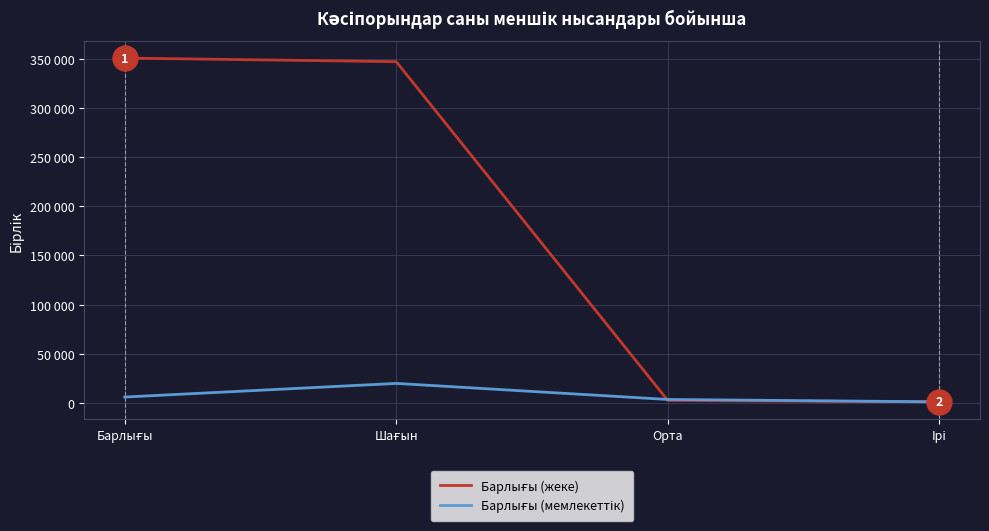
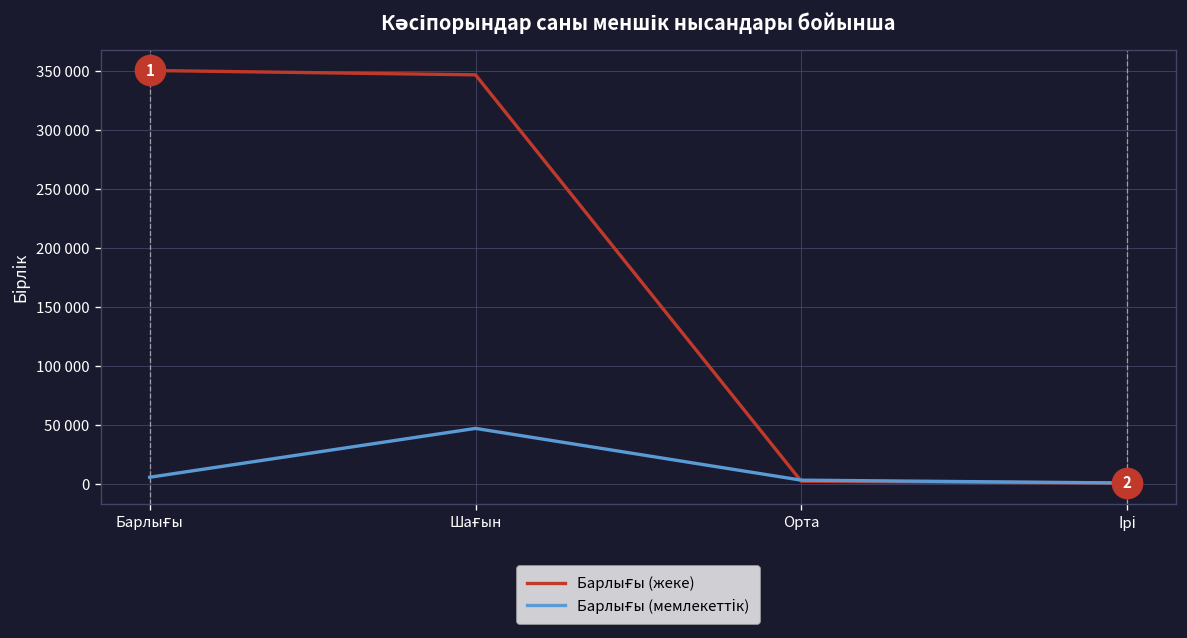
Барлығы (мемлекеттік), Шағын: 20000 -> 50000
